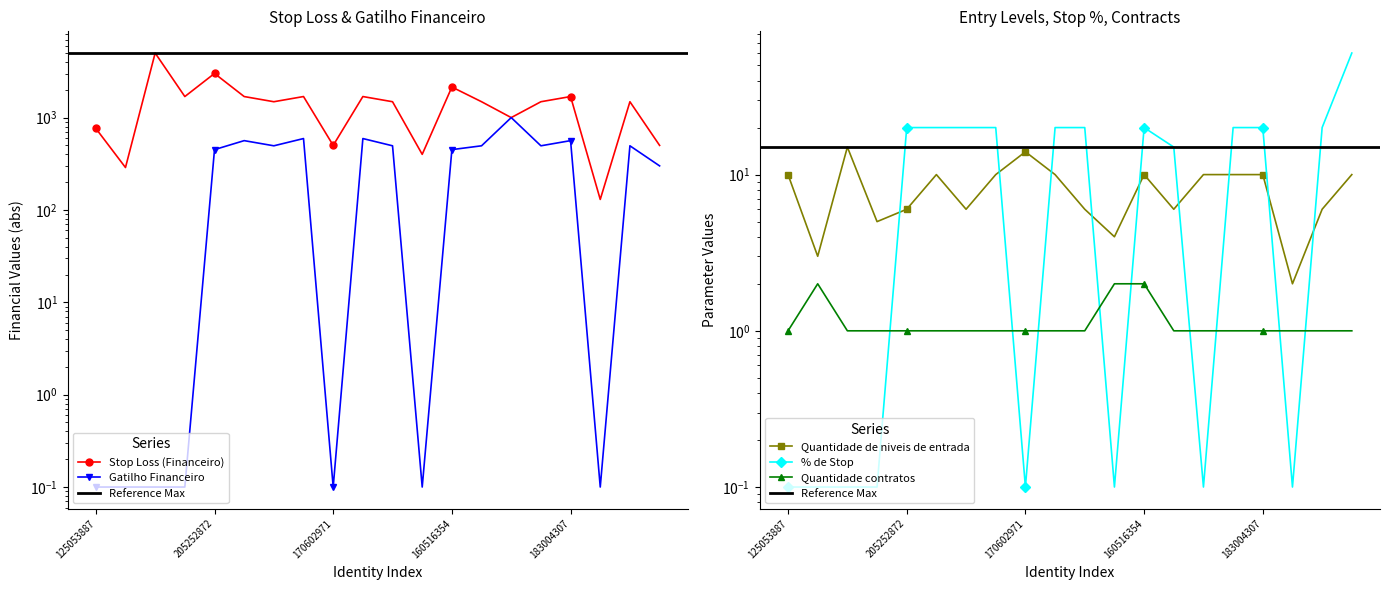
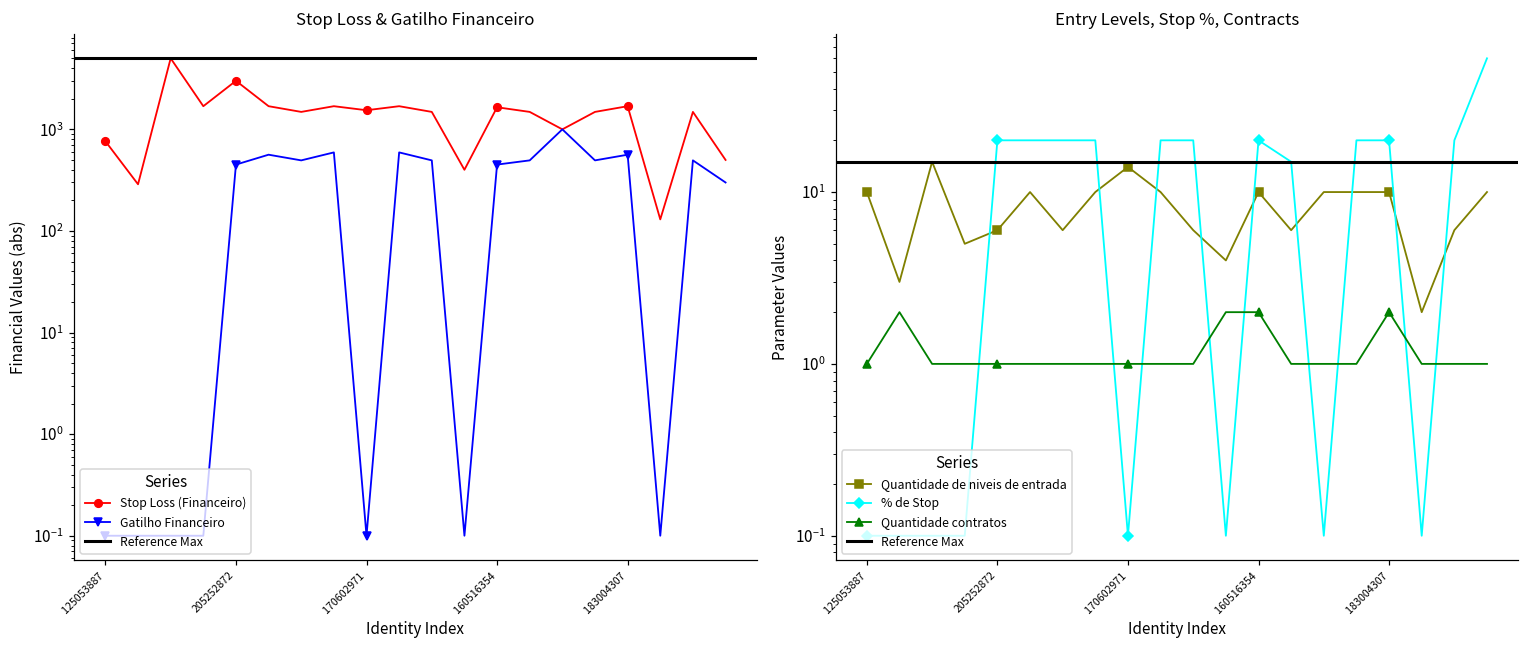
Stop Loss & Gatilho Financeiro, Stop Loss (Financeiro), 170602971: 500 -> 1500
Stop Loss & Gatilho Financeiro, Stop Loss (Financeiro), 160516354: 2100 -> 1700
Entry Levels, Stop %, Contracts, Quantidade contratos, 183004307: 1 -> 2
